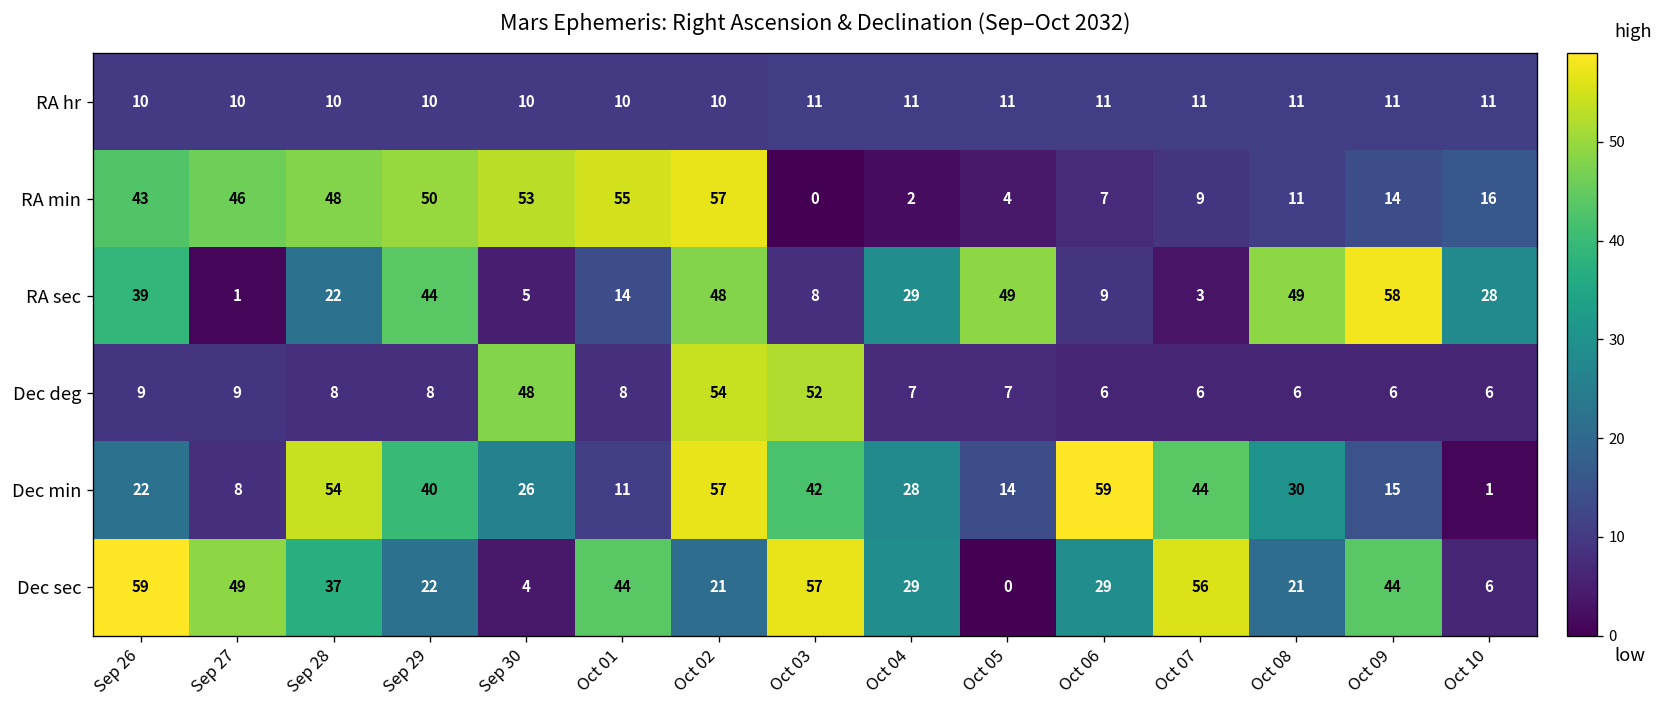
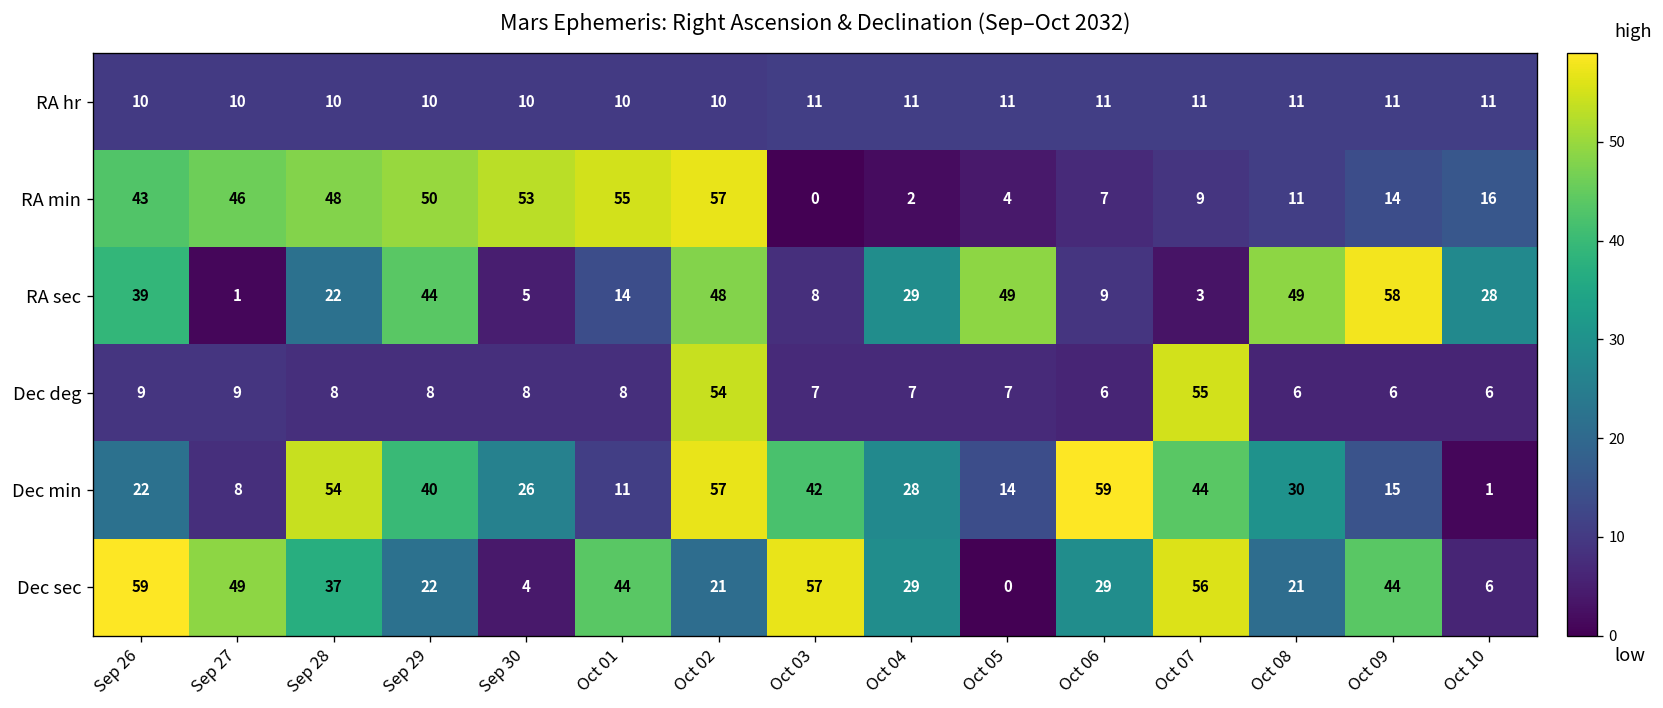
Dec deg, Sep 30: 48 -> 8
Dec deg, Oct 03: 52 -> 7
Dec deg, Oct 07: 6 -> 55
